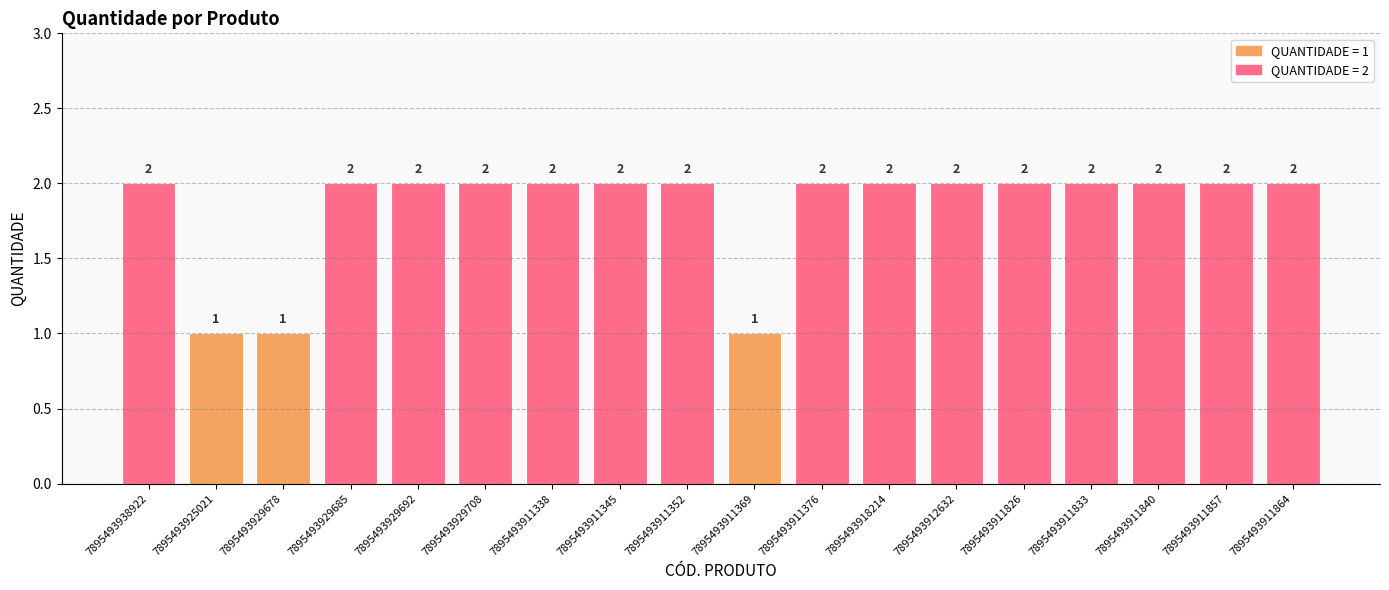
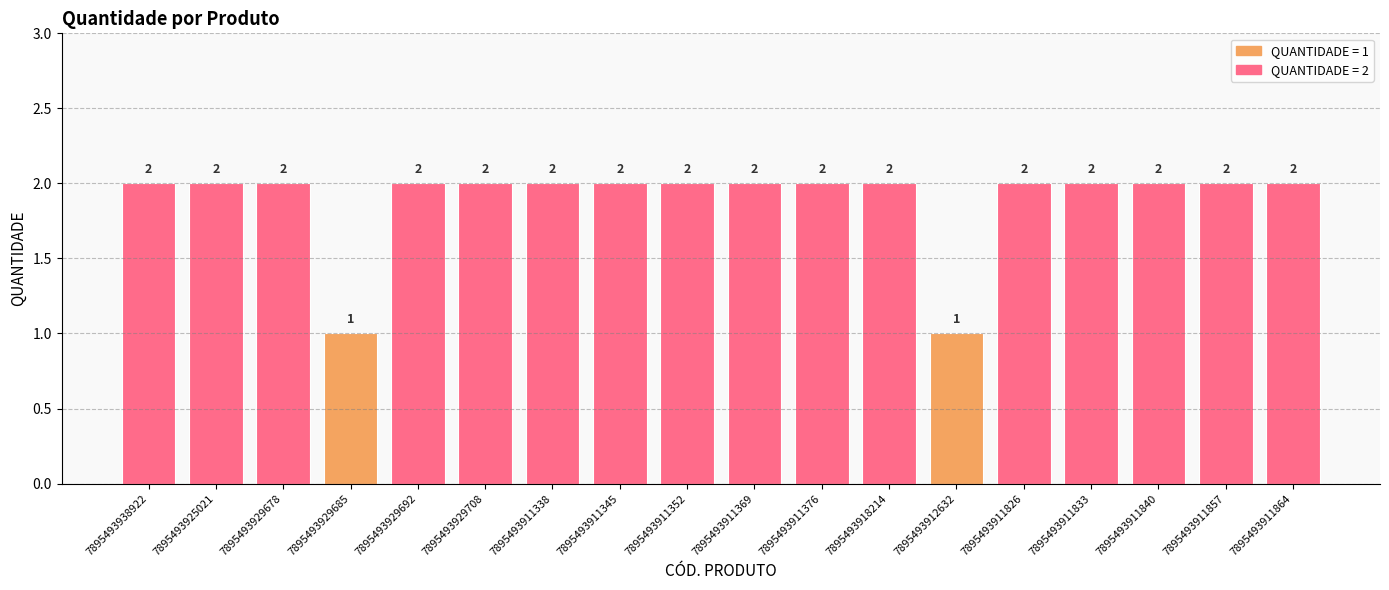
7895493925021: 1 -> 2
7895493929678: 1 -> 2
7895493929685: 2 -> 1
7895493911369: 1 -> 2
7895493912632: 2 -> 1
